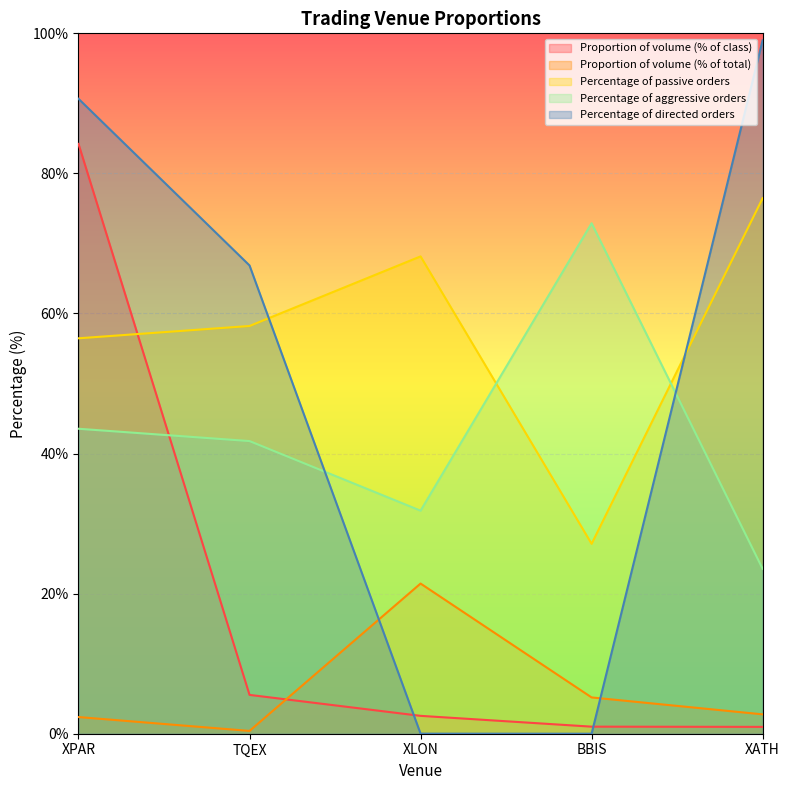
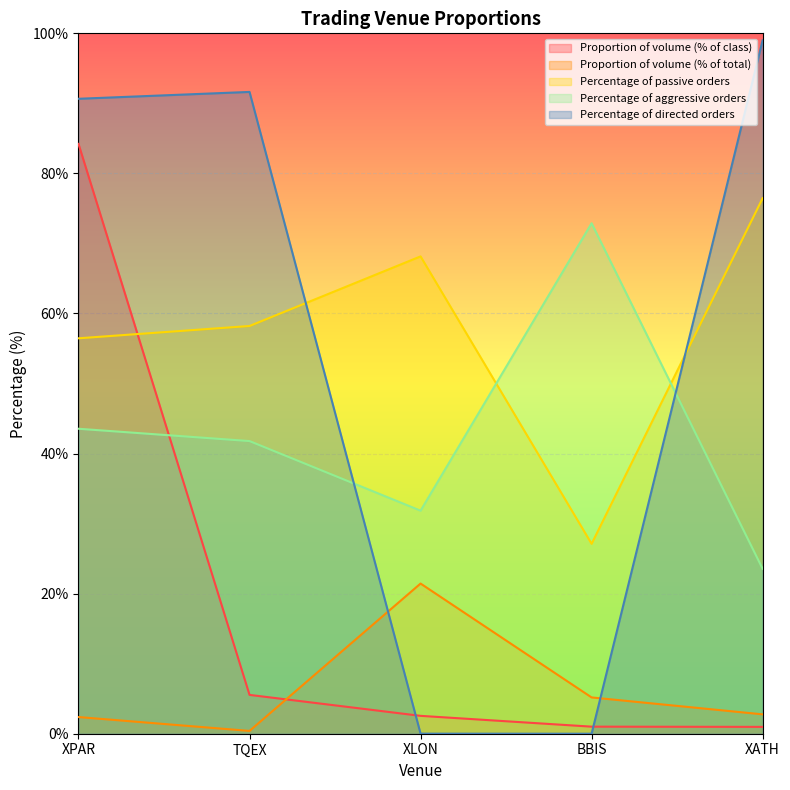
Percentage of directed orders, TQEX: 67% -> 92%
